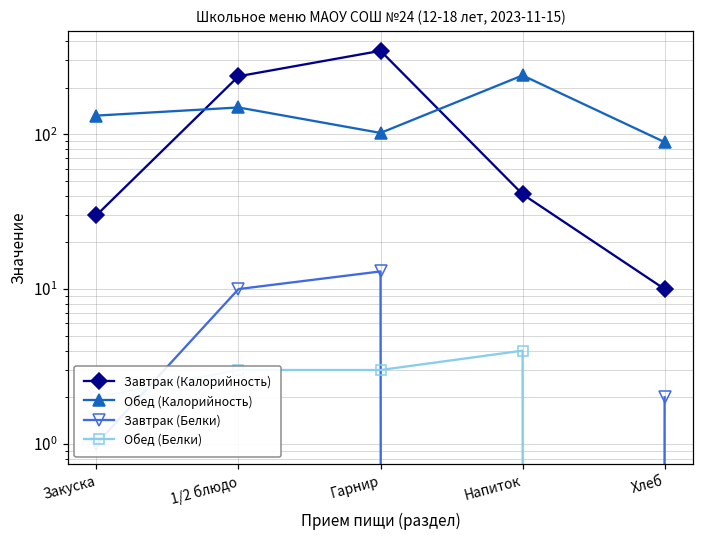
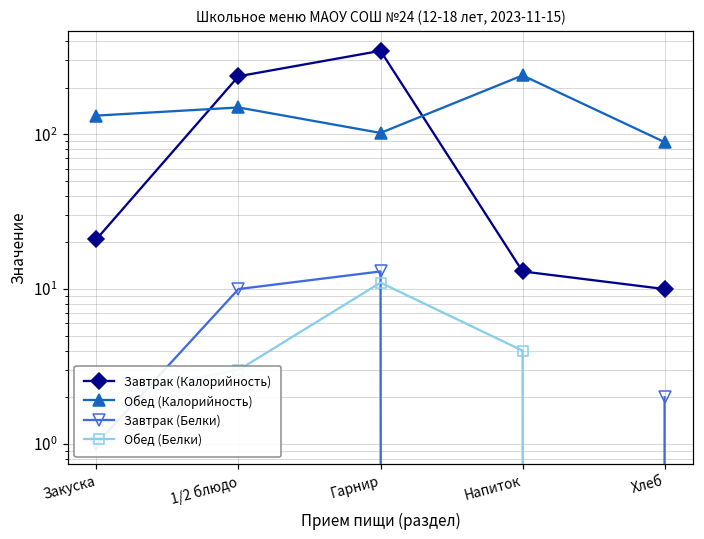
Завтрак (Калорийность), Закуска: 30 -> 21
Обед (Белки), Гарнир: 3 -> 11
Завтрак (Калорийность), Напиток: 41 -> 13
